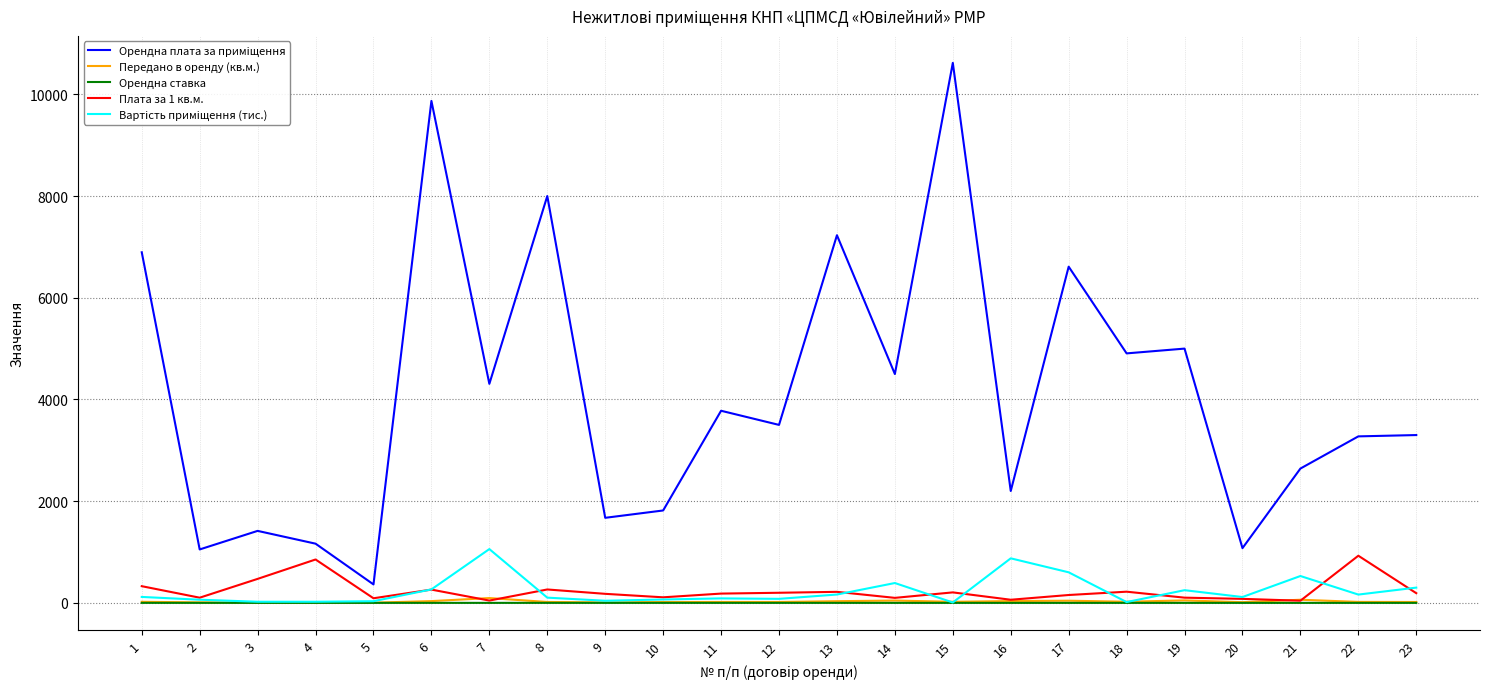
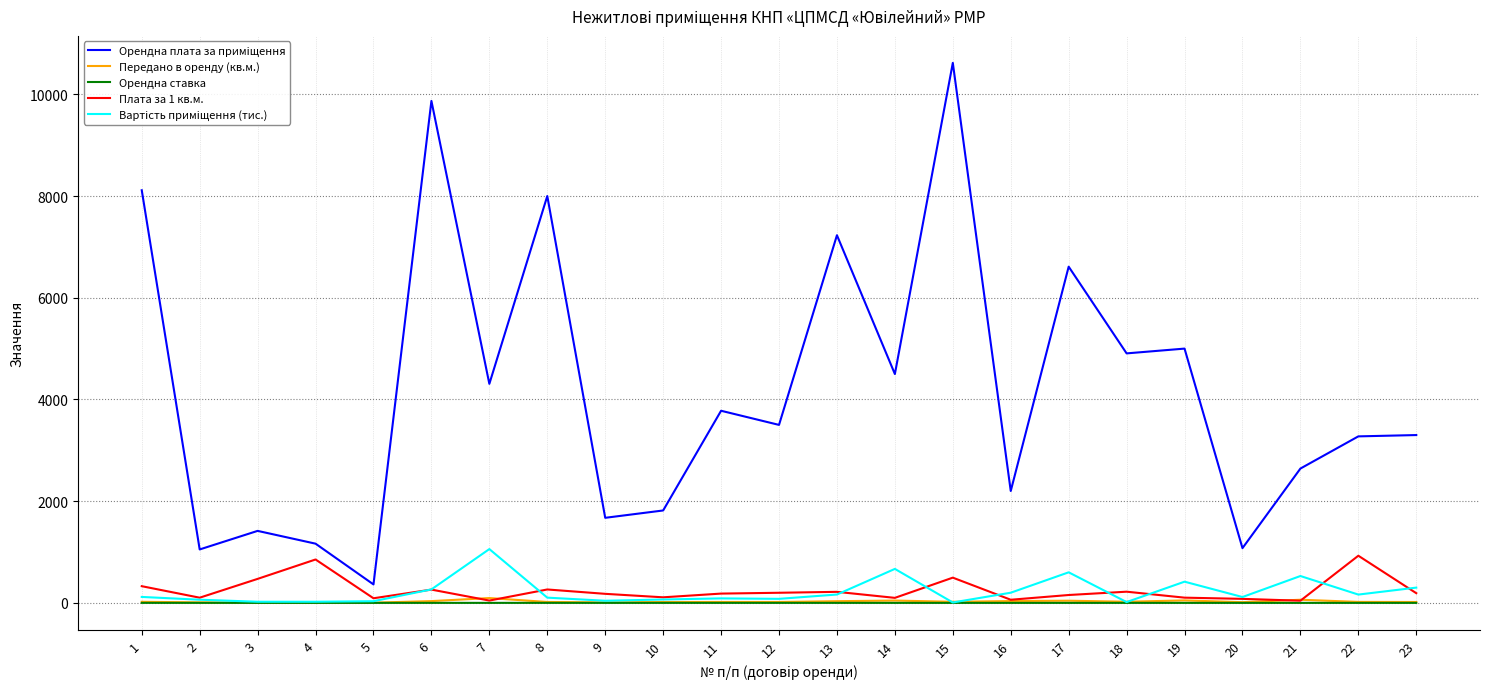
Орендна плата за приміщення, 1: 6900 -> 8100
Вартість приміщення (тис.), 14: 400 -> 700
Плата за 1 кв.м., 15: 200 -> 500
Вартість приміщення (тис.), 16: 900 -> 200
Вартість приміщення (тис.), 19: 200 -> 400
